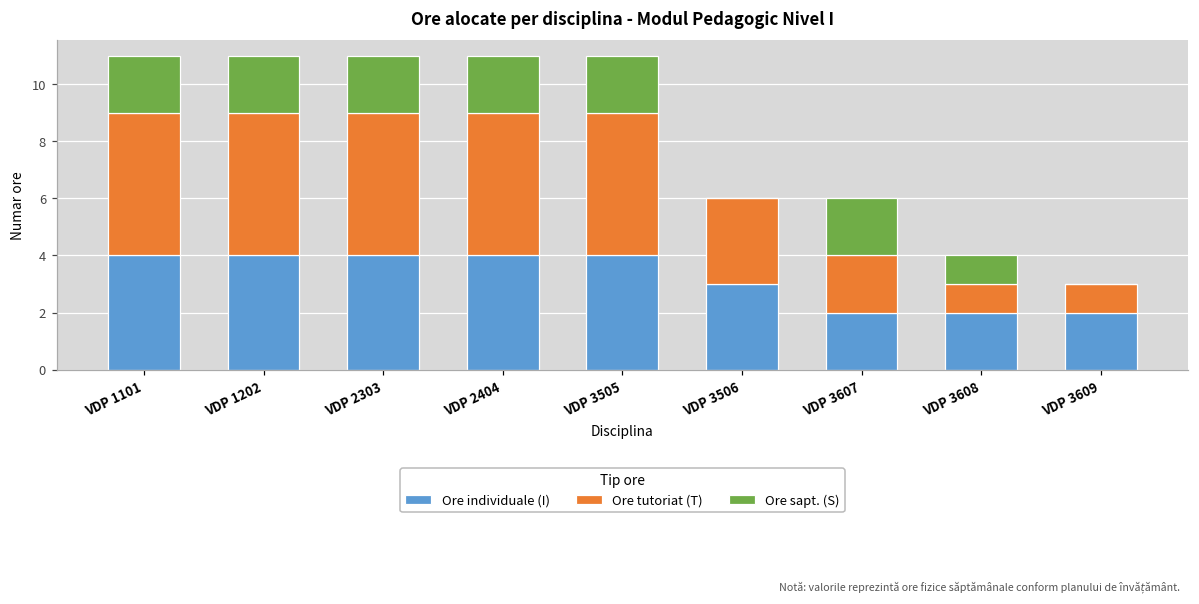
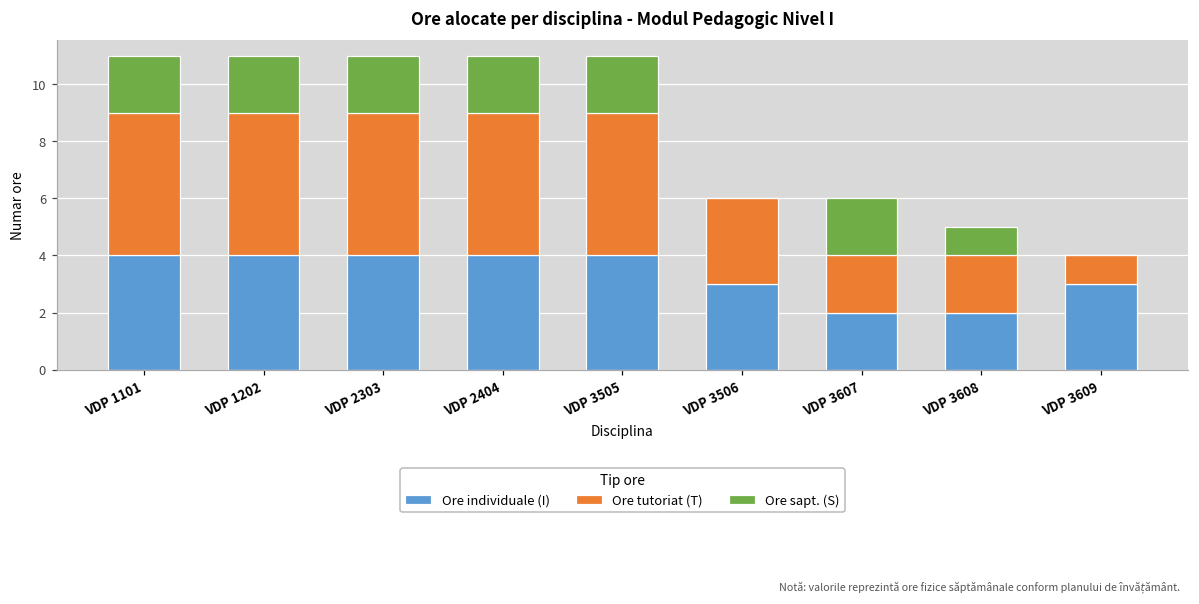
Ore tutoriat (T), VDP 3608: 1 -> 2
Ore individuale (I), VDP 3609: 2 -> 3
